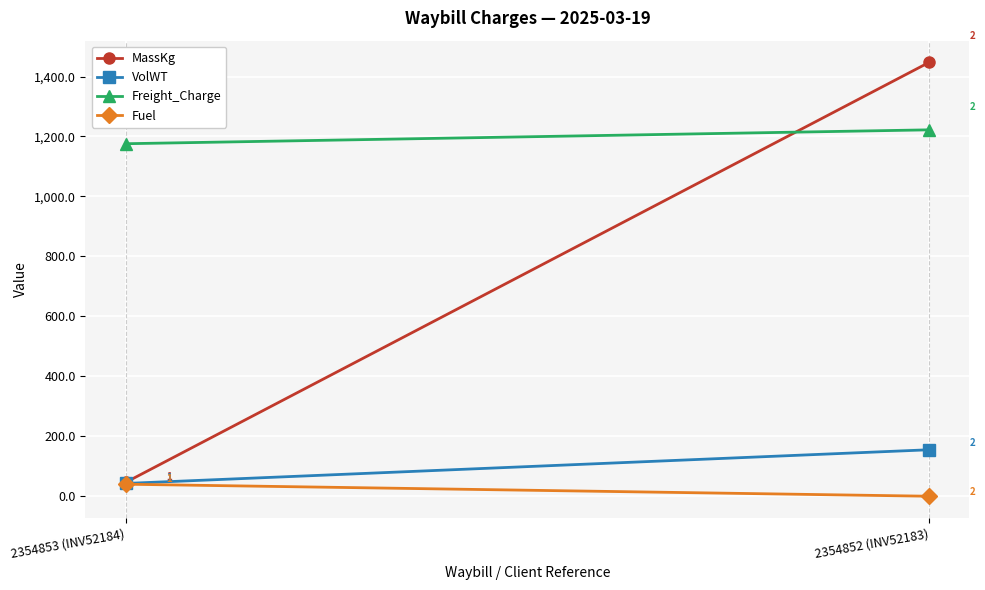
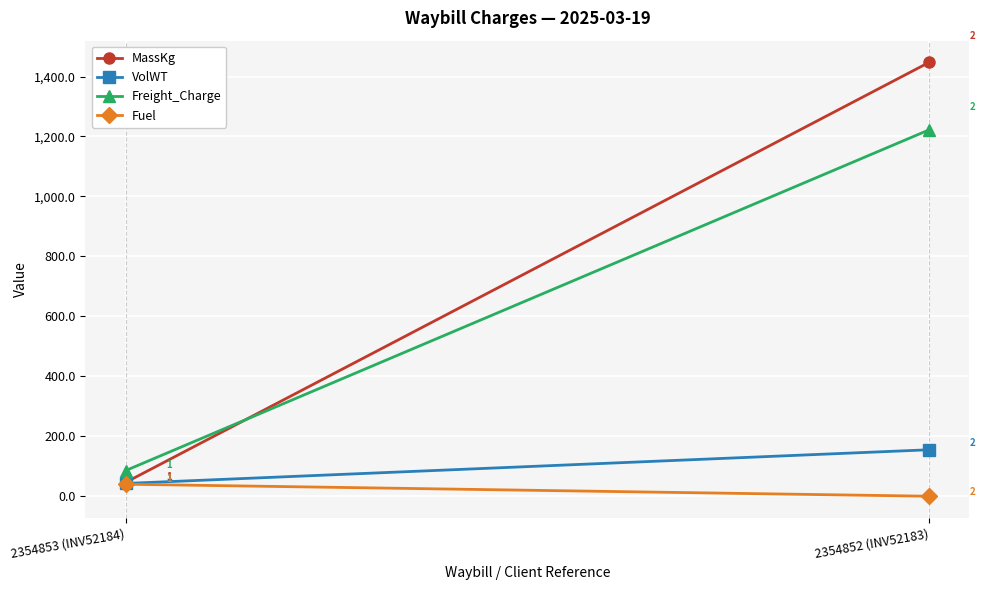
Freight_Charge, 2354853 (INV52184): 1,180 -> 90
